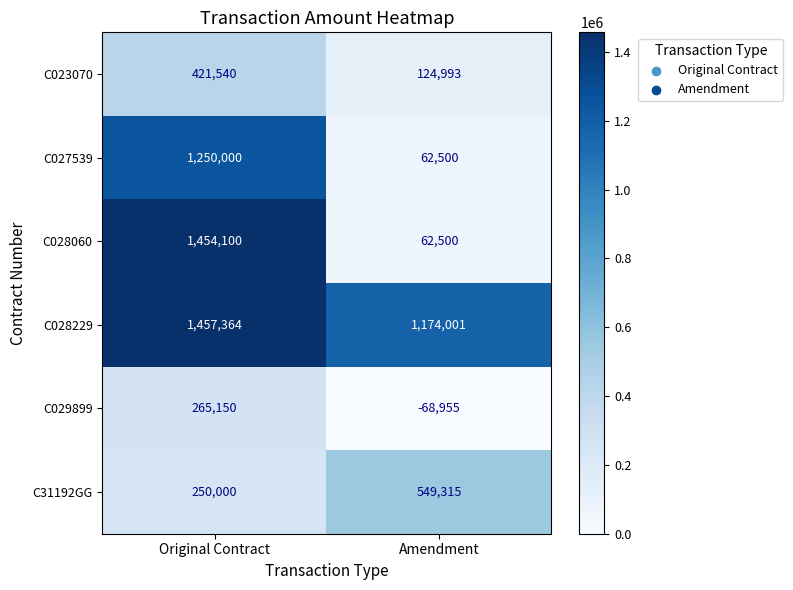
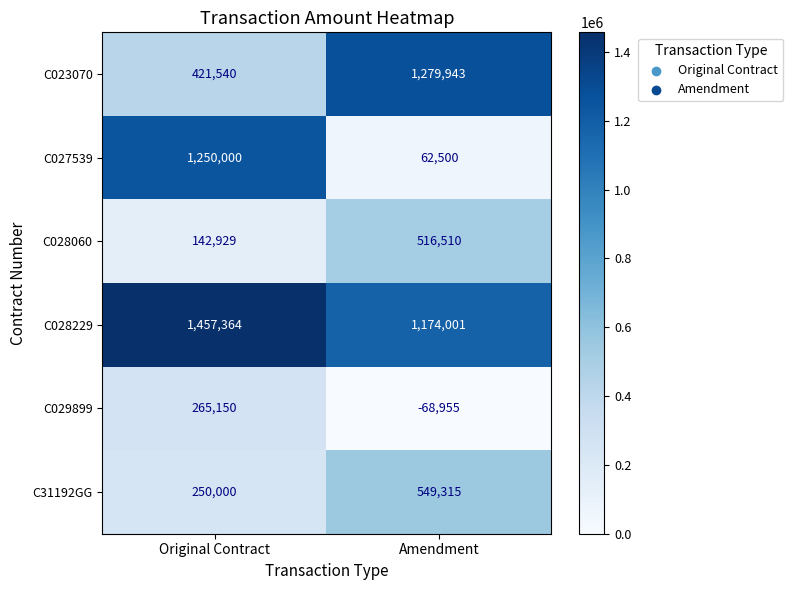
C023070, Amendment: 124,993 -> 1,279,943
C028060, Original Contract: 1,454,100 -> 142,929
C028060, Amendment: 62,500 -> 516,510
